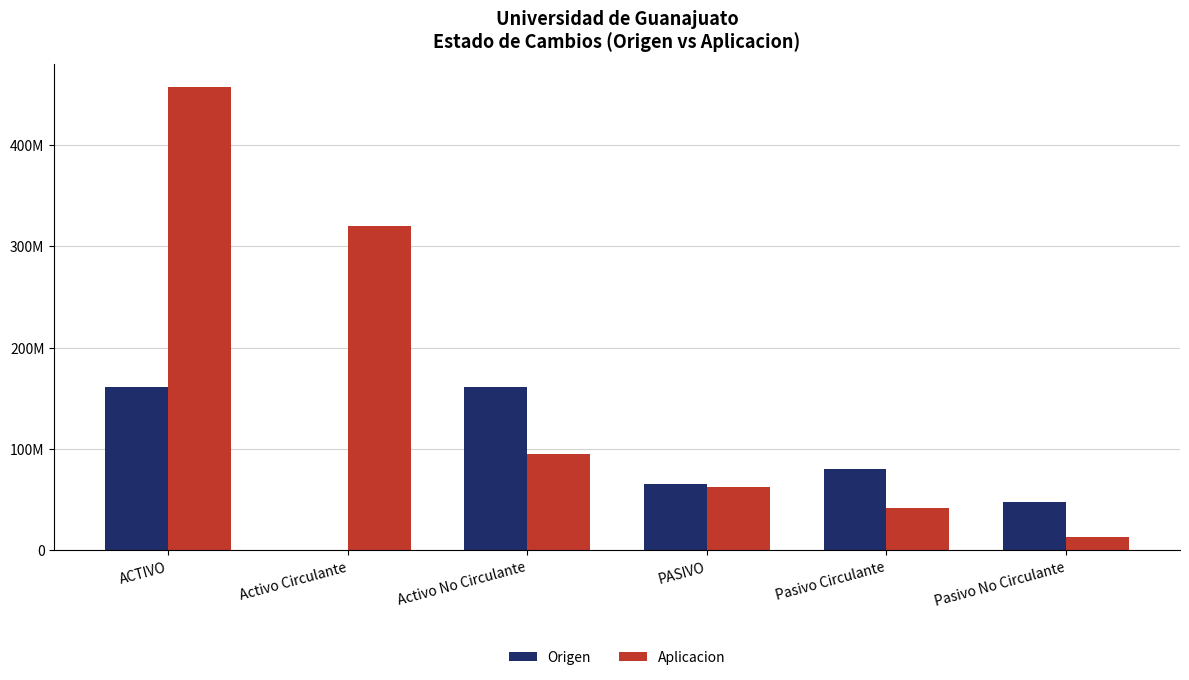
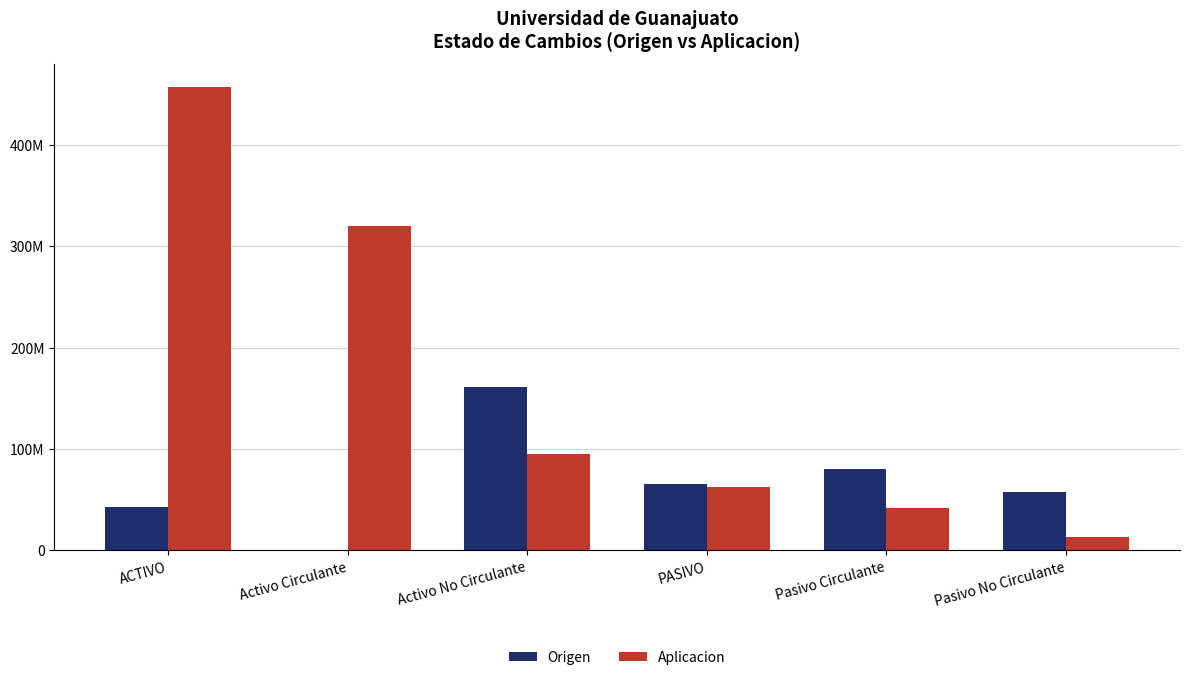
Origen, ACTIVO: 161000000 -> 43000000
Origen, Pasivo No Circulante: 48000000 -> 57000000
